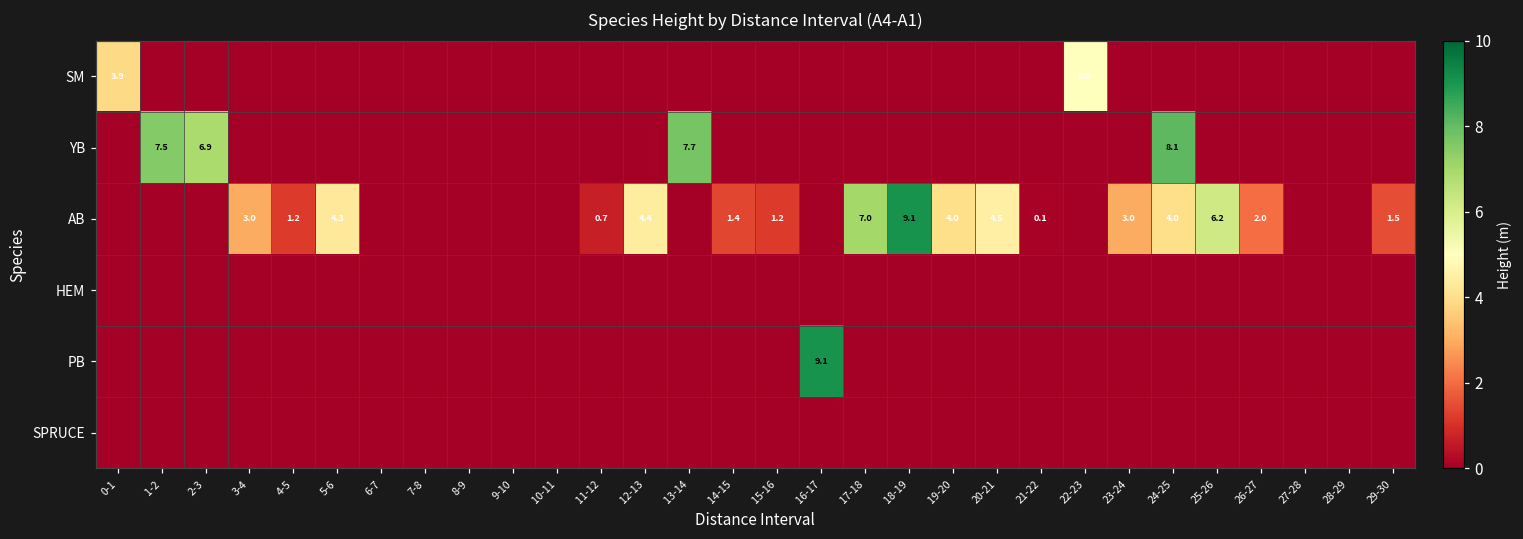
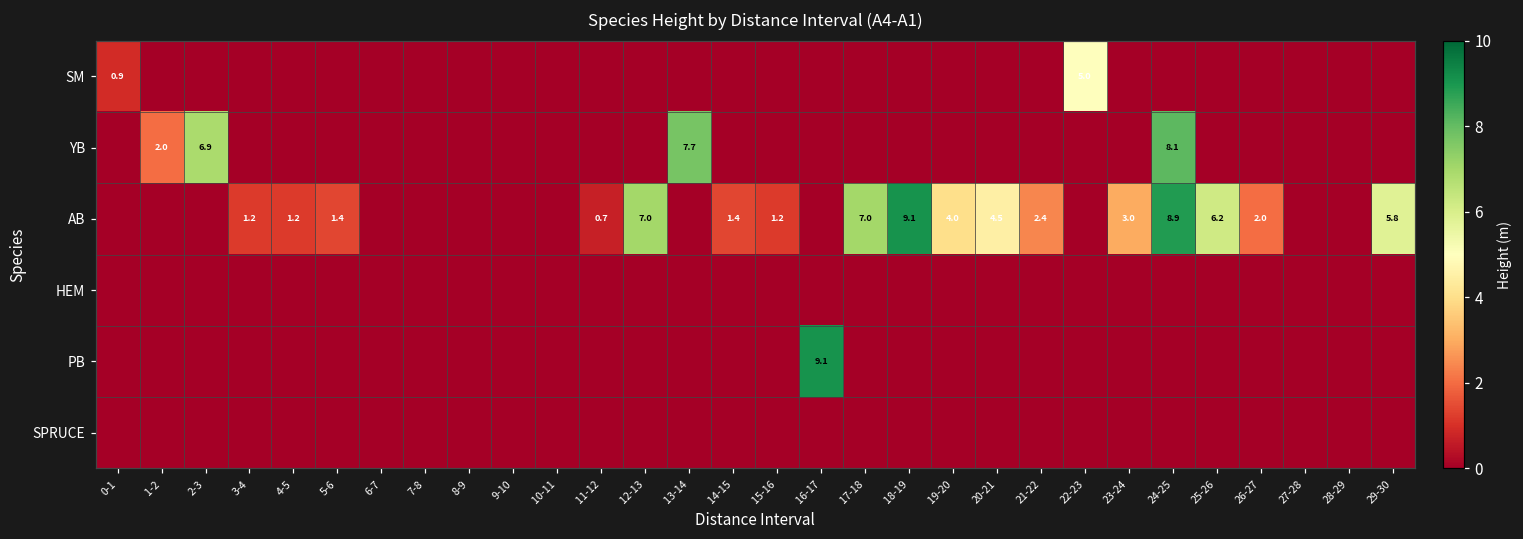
SM, 0-1: 3.9 -> 0.9
YB, 1-2: 7.5 -> 2.0
AB, 3-4: 3.0 -> 1.2
AB, 5-6: 4.3 -> 1.4
AB, 12-13: 4.4 -> 7.0
AB, 21-22: 0.1 -> 2.4
AB, 24-25: 4.0 -> 8.9
AB, 29-30: 1.5 -> 5.8
